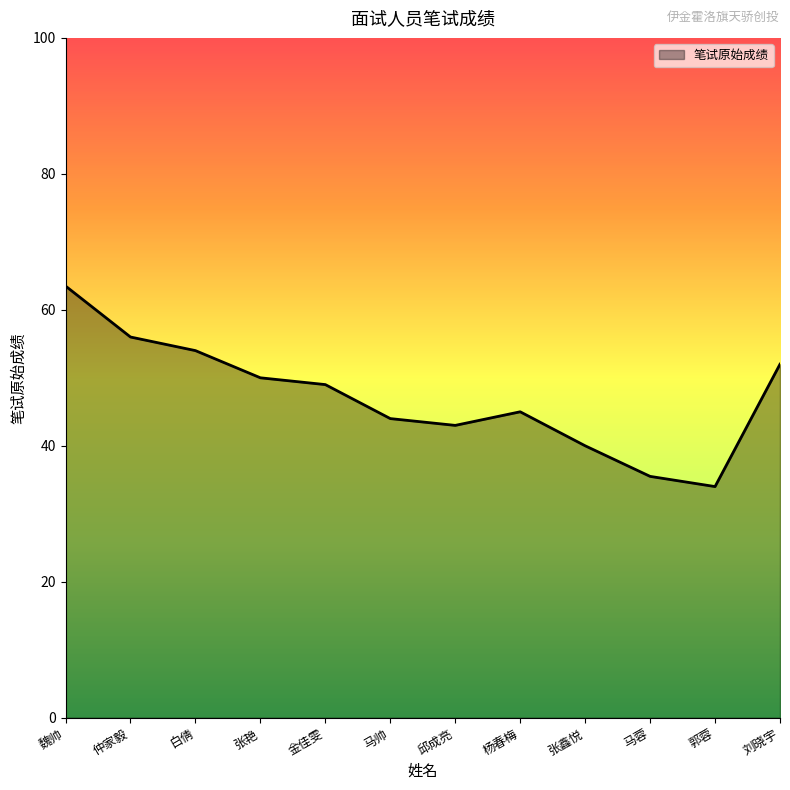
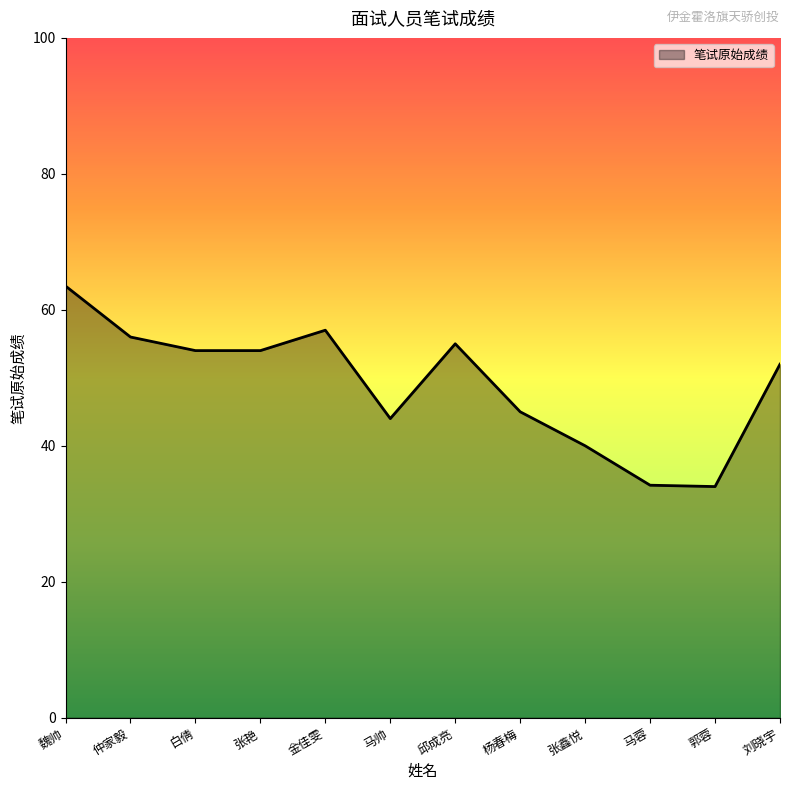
张艳: 50 -> 54
金佳雯: 49 -> 57
邱成亮: 43 -> 55
马蓉: 36 -> 34
